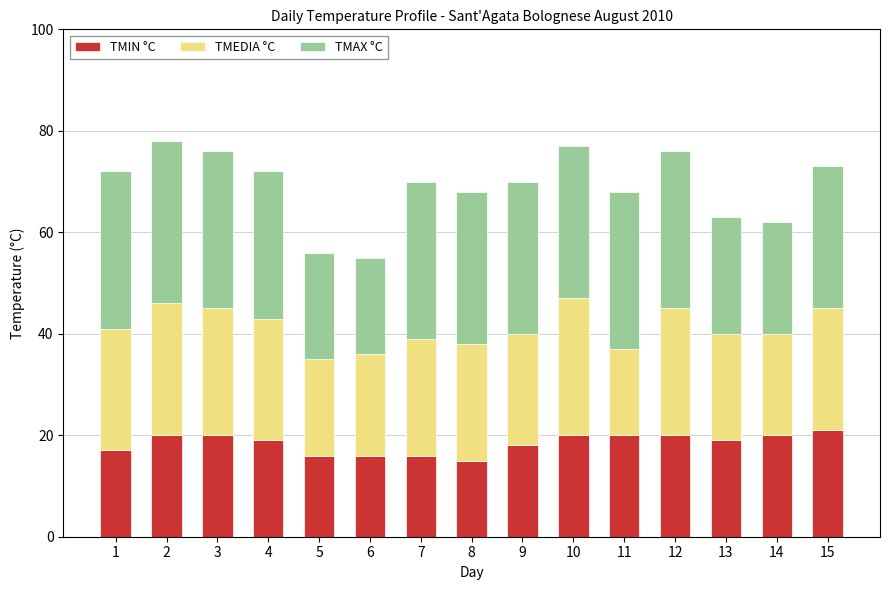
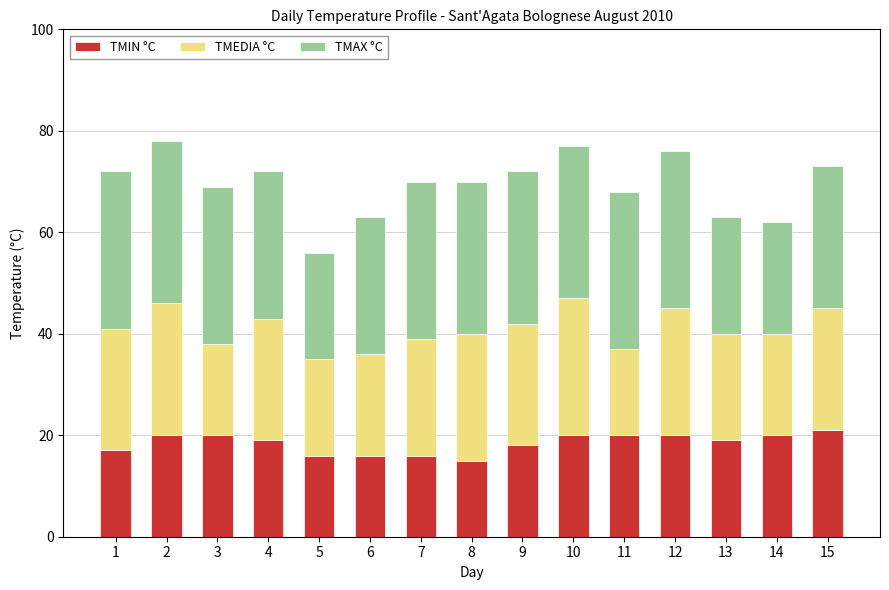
TMEDIA °C, 3: 25 -> 18
TMAX °C, 6: 19 -> 27
TMEDIA °C, 8: 23 -> 25
TMEDIA °C, 9: 22 -> 24
